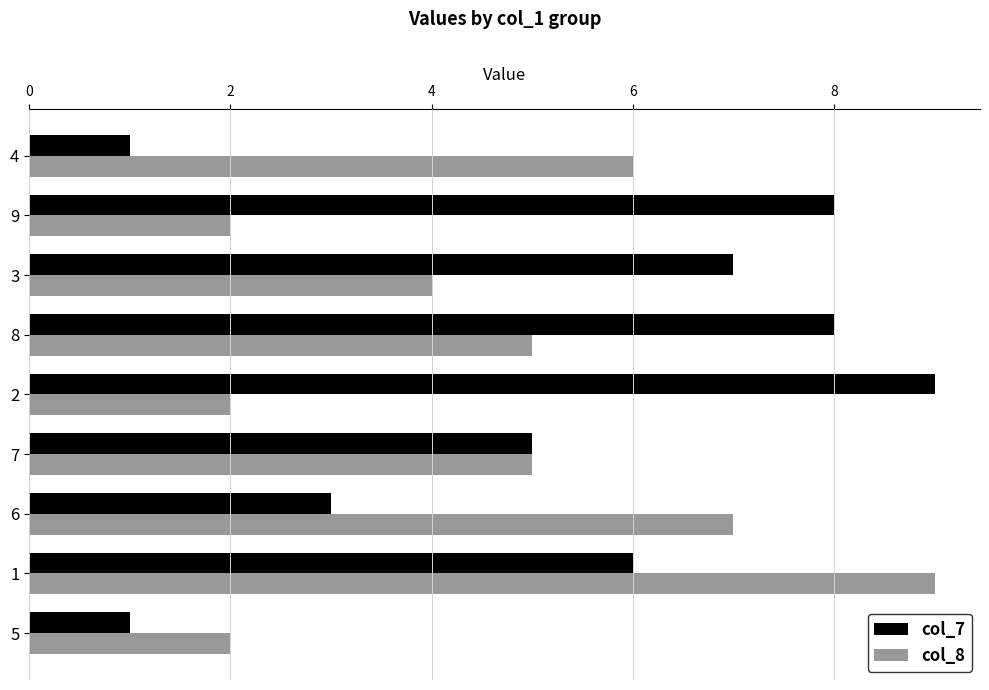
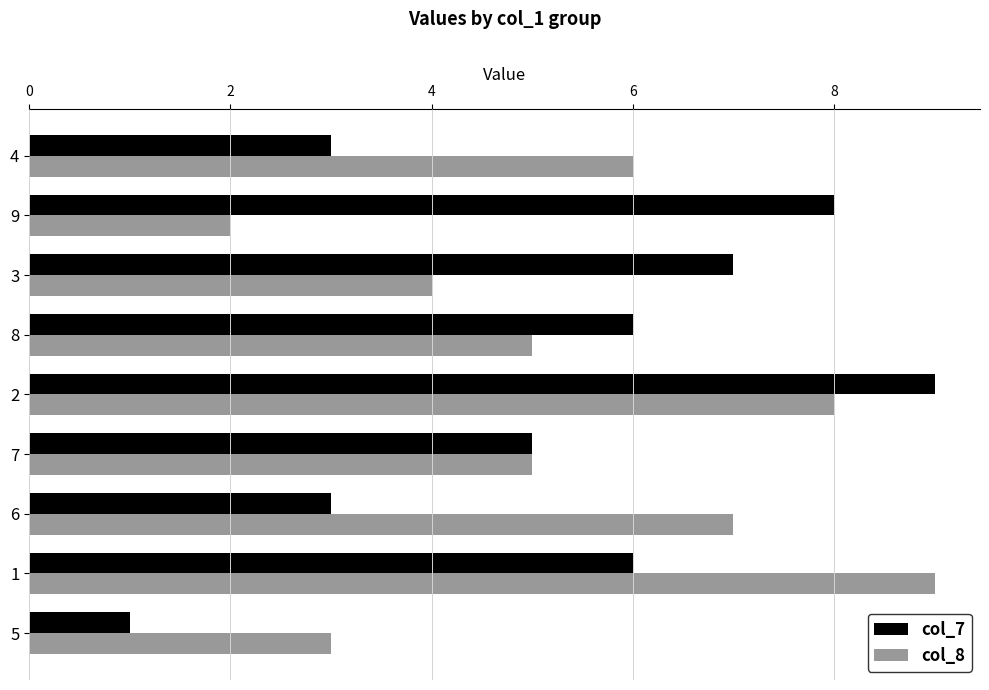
col_7, 4: 1 -> 3
col_7, 8: 8 -> 6
col_8, 2: 2 -> 8
col_8, 5: 2 -> 3
